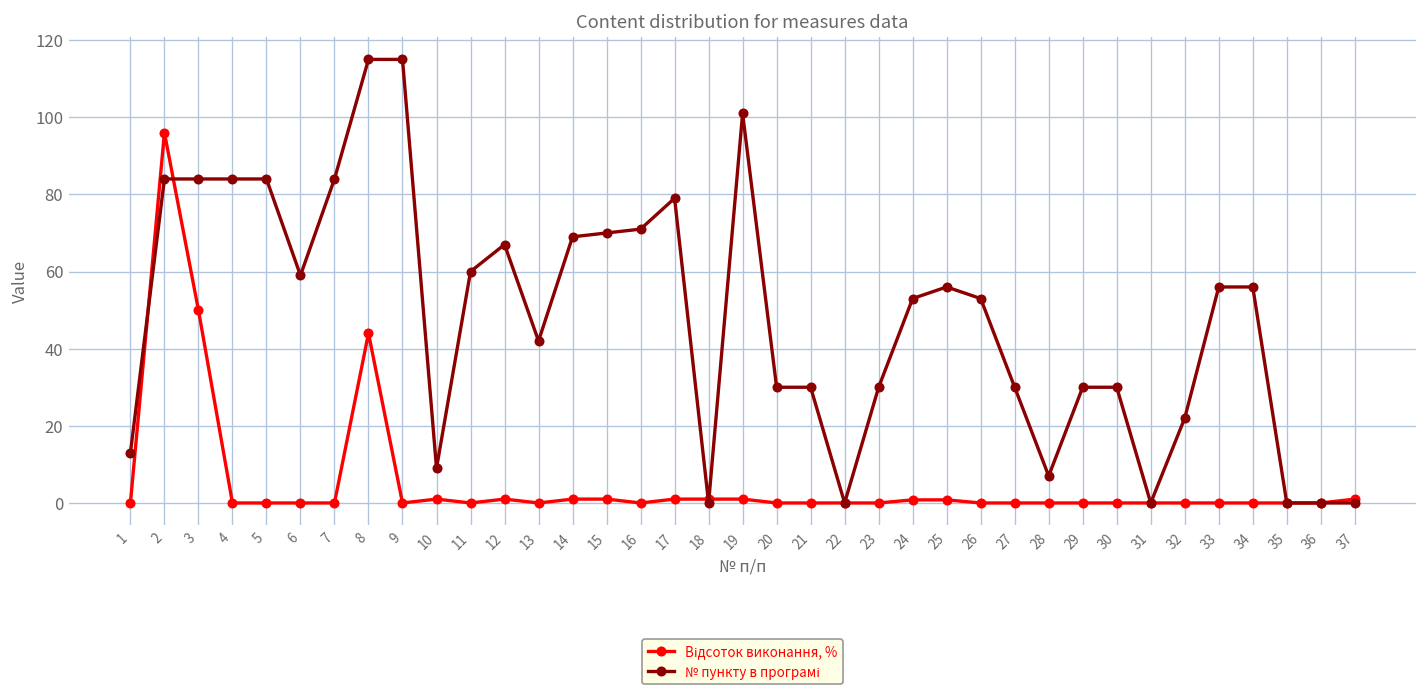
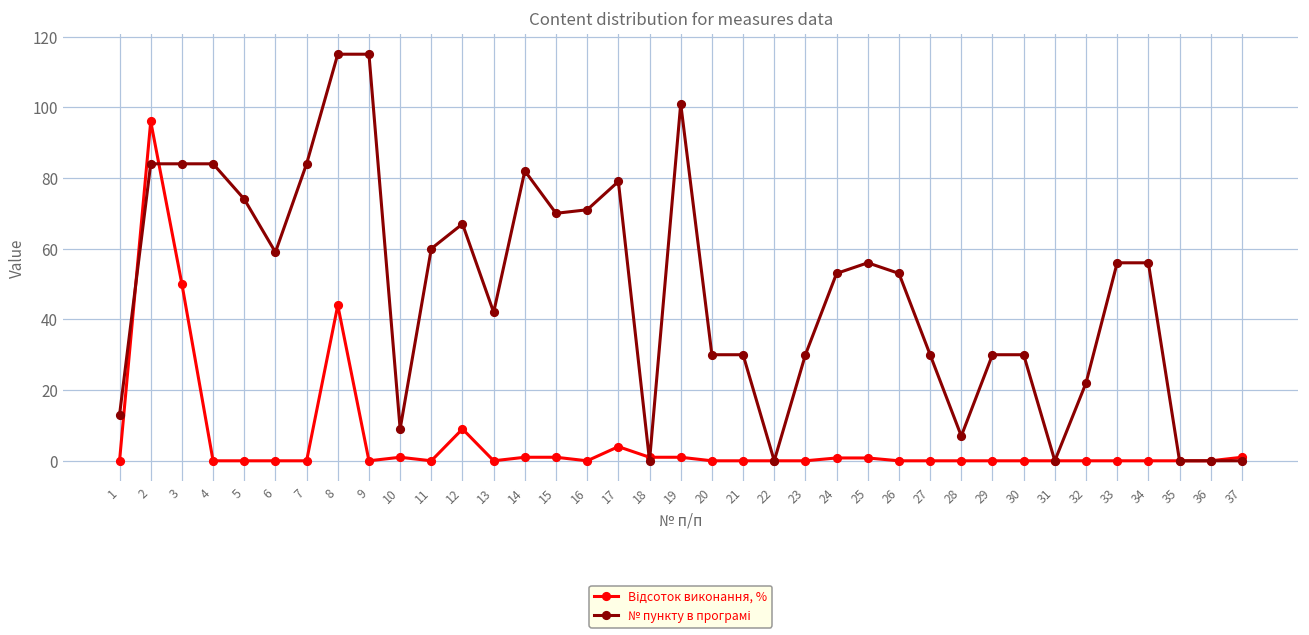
№ пункту в програмі, 5: 84 -> 74
Відсоток виконання, %, 12: 1 -> 9
№ пункту в програмі, 14: 69 -> 82
Відсоток виконання, %, 17: 1 -> 4
